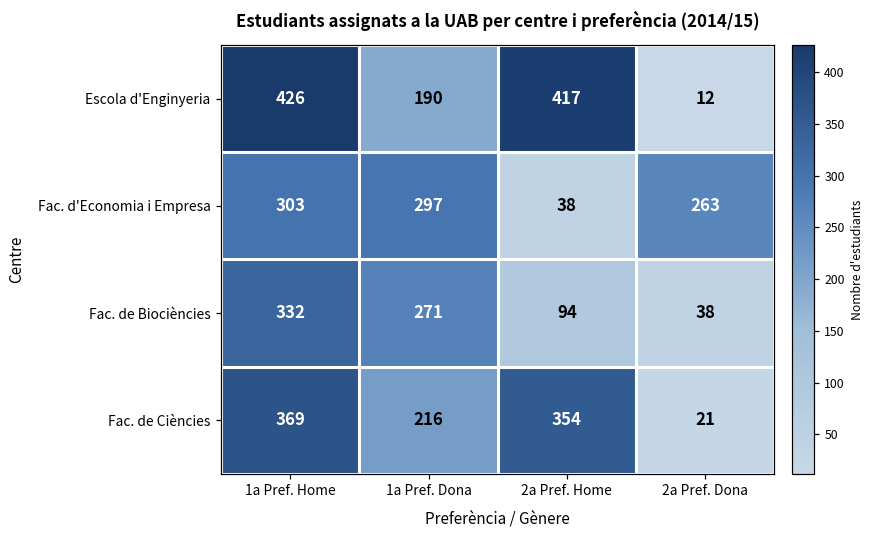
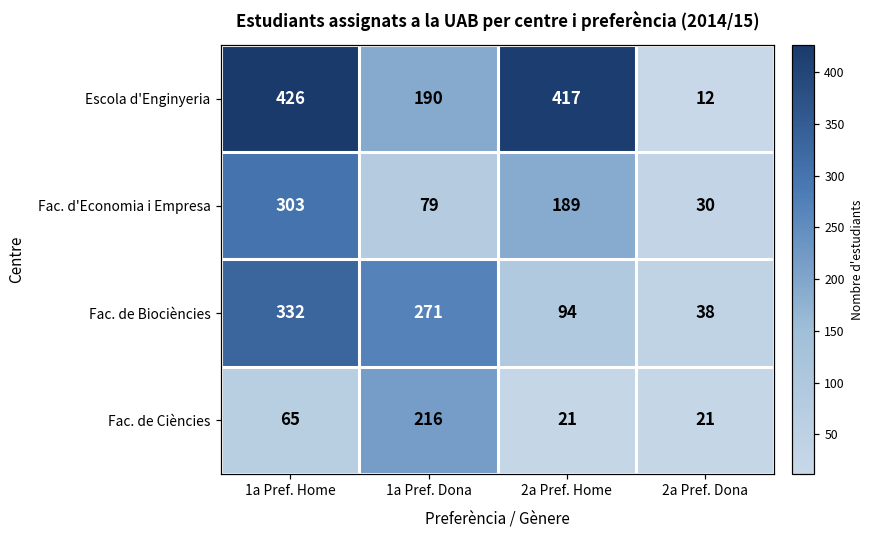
Fac. d'Economia i Empresa, 1a Pref. Dona: 297 -> 79
Fac. d'Economia i Empresa, 2a Pref. Home: 38 -> 189
Fac. d'Economia i Empresa, 2a Pref. Dona: 263 -> 30
Fac. de Ciències, 1a Pref. Home: 369 -> 65
Fac. de Ciències, 2a Pref. Home: 354 -> 21
